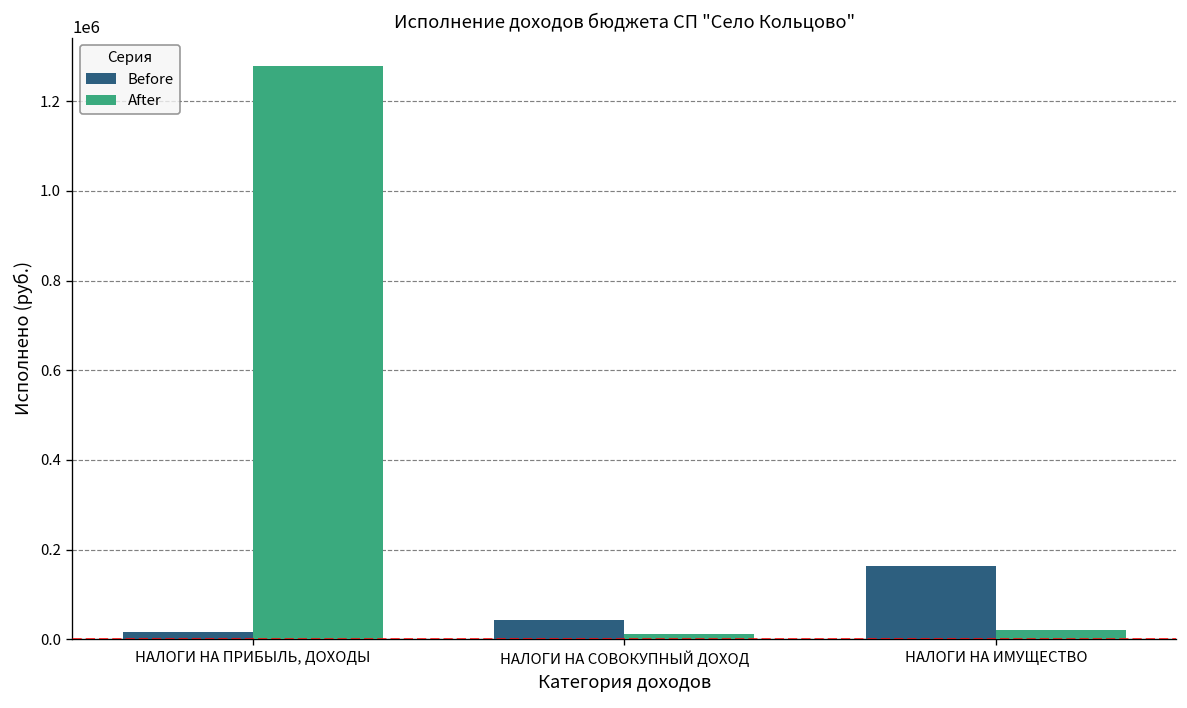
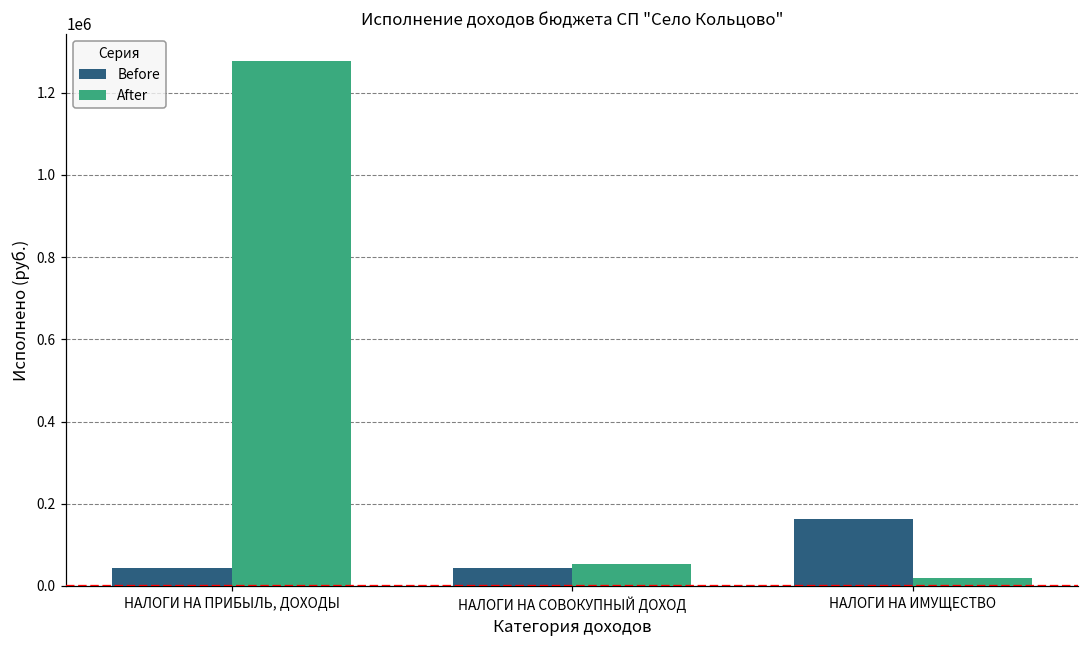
Before, НАЛОГИ НА ПРИБЫЛЬ, ДОХОДЫ: 20000 -> 40000
After, НАЛОГИ НА СОВОКУПНЫЙ ДОХОД: 10000 -> 50000
